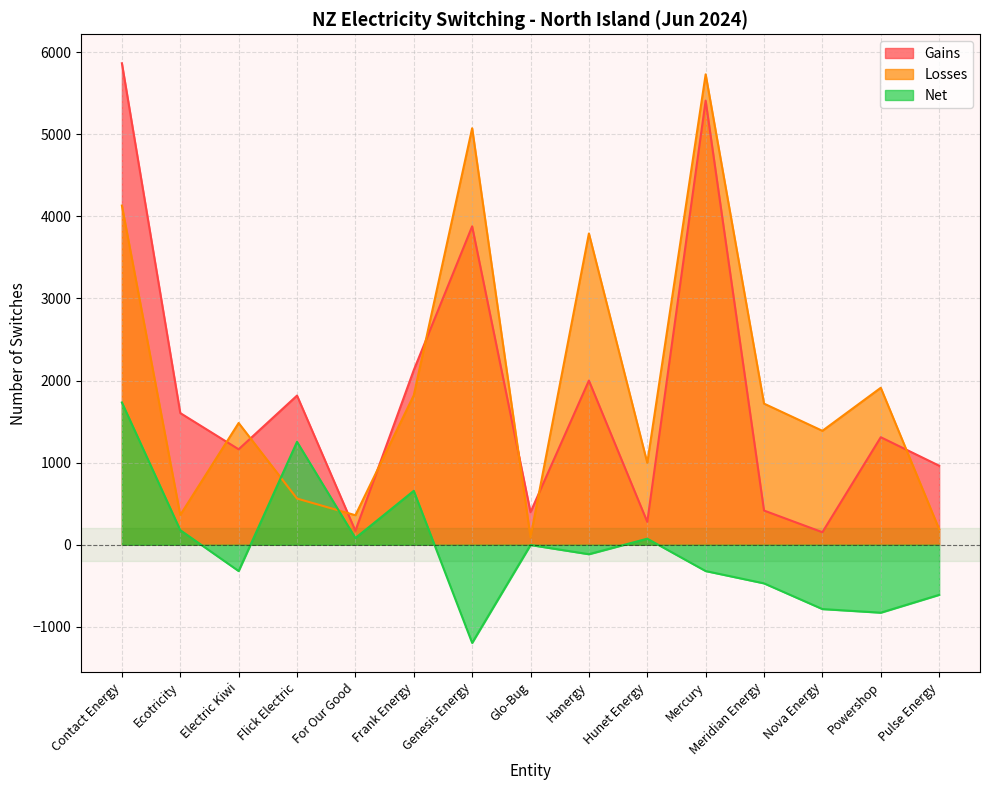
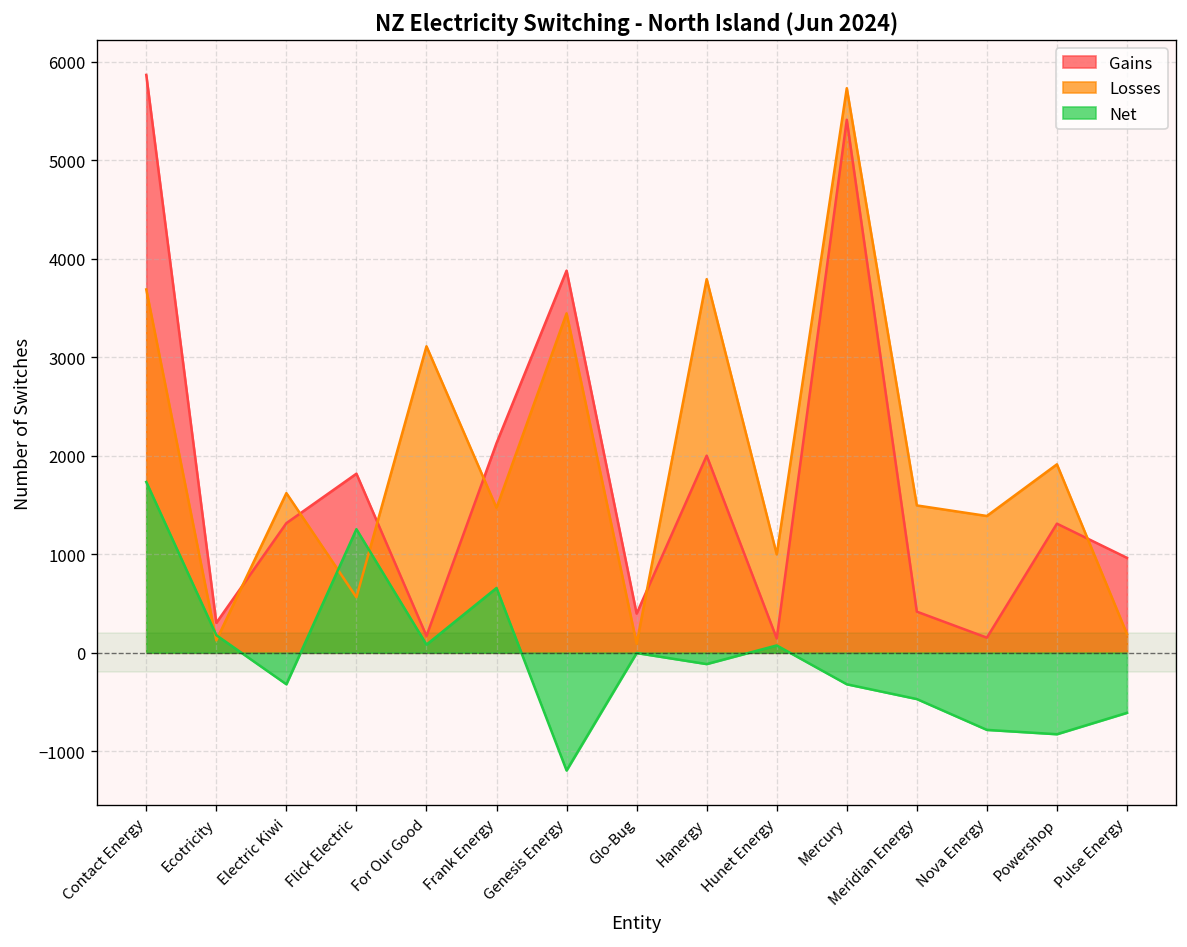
Losses, Contact Energy: 4100 -> 3700
Gains, Ecotricity: 1600 -> 300
Losses, Ecotricity: 400 -> 100
Gains, Electric Kiwi: 1200 -> 1300
Losses, Electric Kiwi: 1500 -> 1600
Losses, For Our Good: 400 -> 3100
Losses, Frank Energy: 1800 -> 1500
Losses, Genesis Energy: 5100 -> 3400
Gains, Hunet Energy: 300 -> 100
Losses, Meridian Energy: 1700 -> 1500
